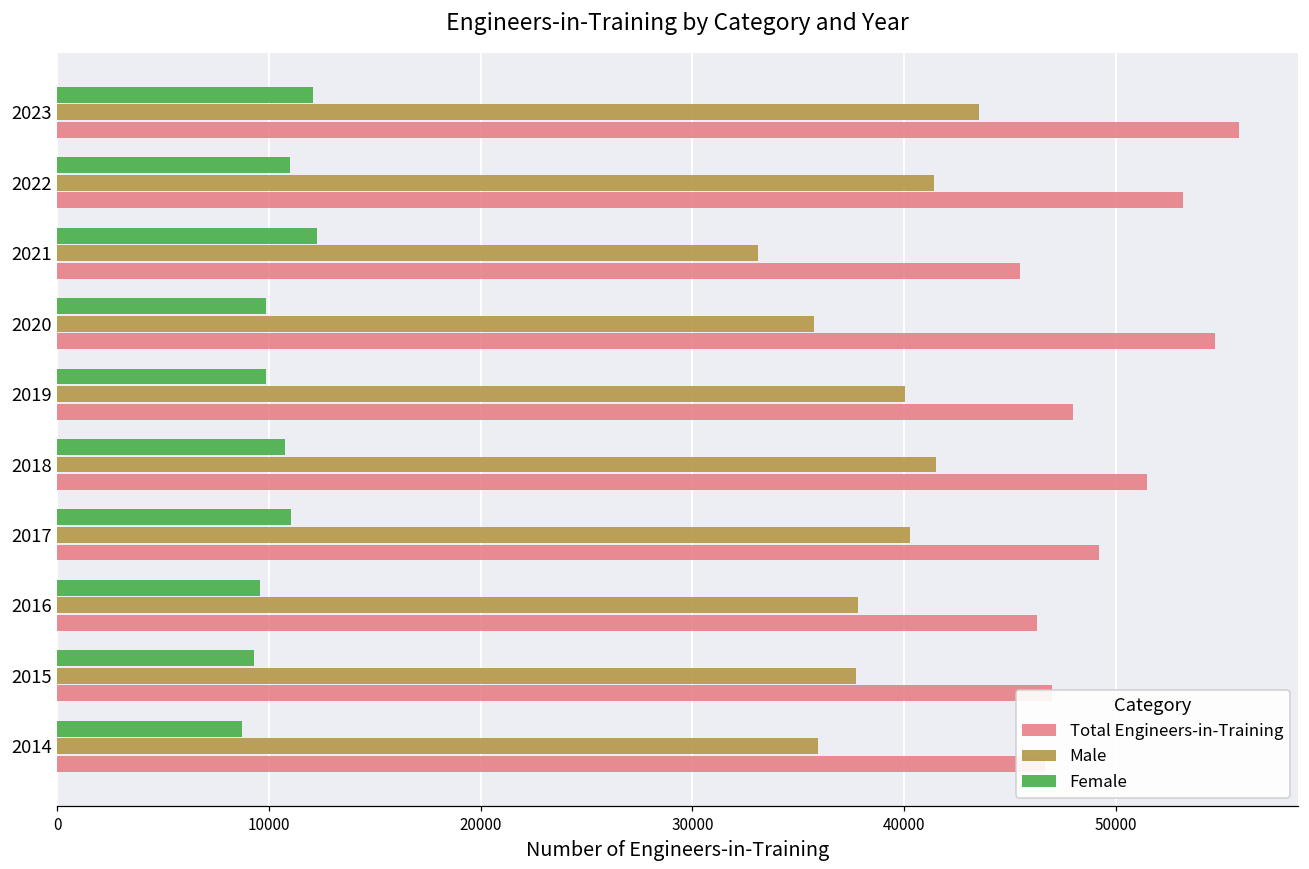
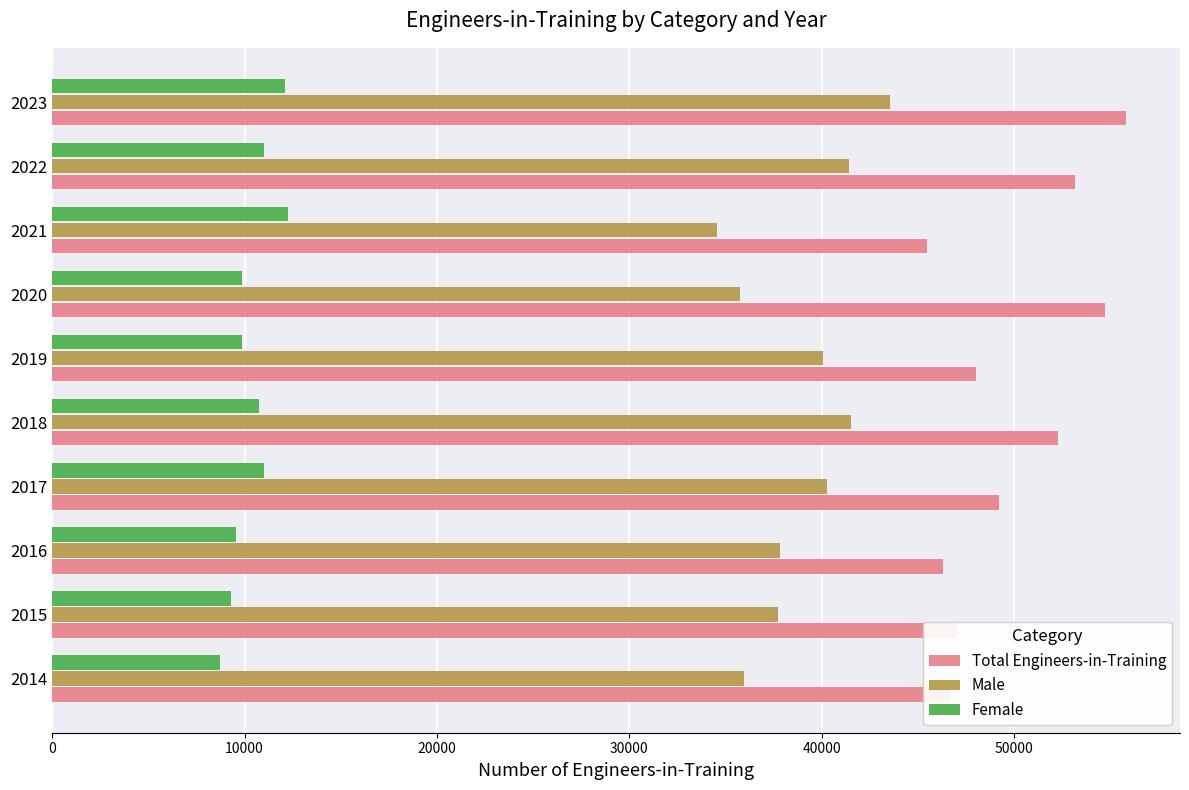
Male, 2021: 33100 -> 34500
Total Engineers-in-Training, 2018: 51500 -> 52300
